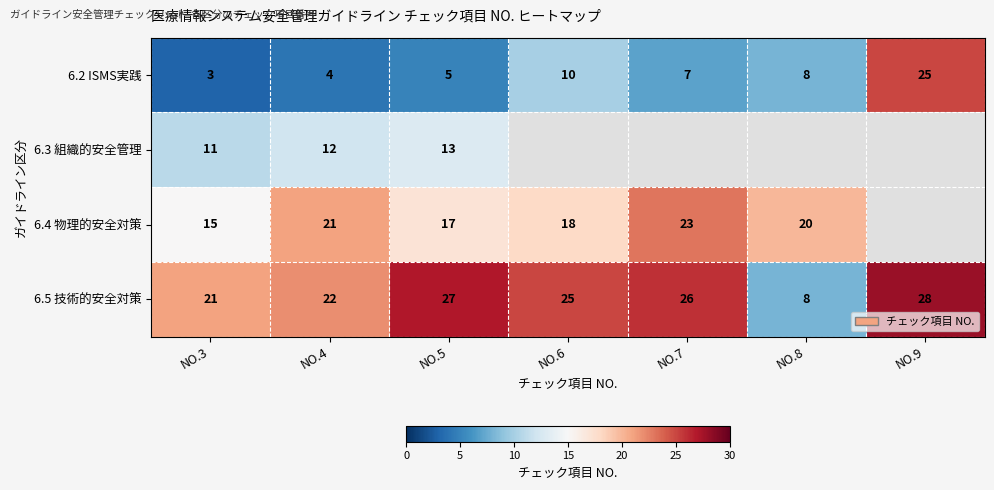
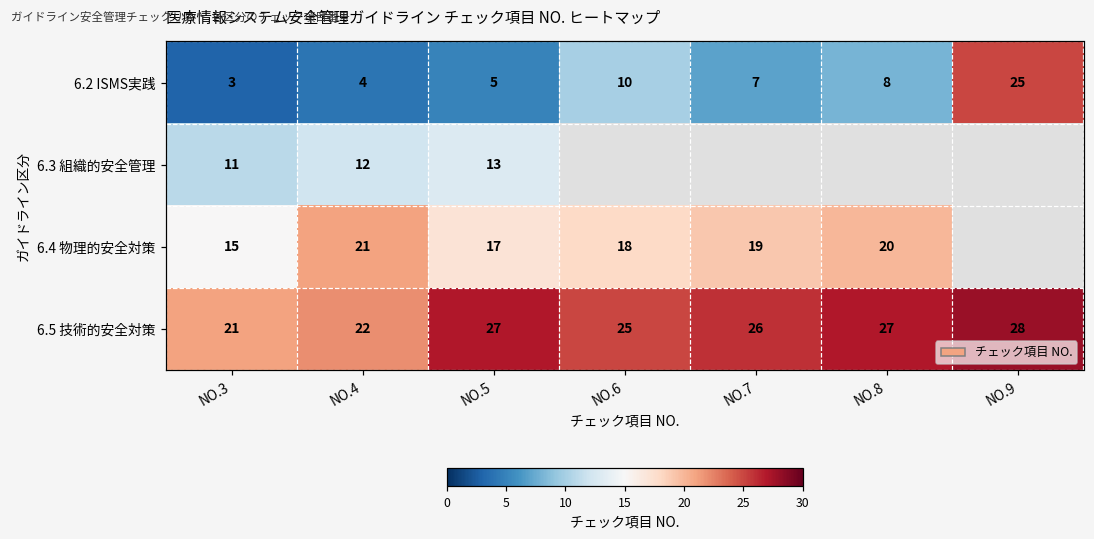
6.4 物理的安全対策, NO.7: 23 -> 19
6.5 技術的安全対策, NO.8: 8 -> 27
